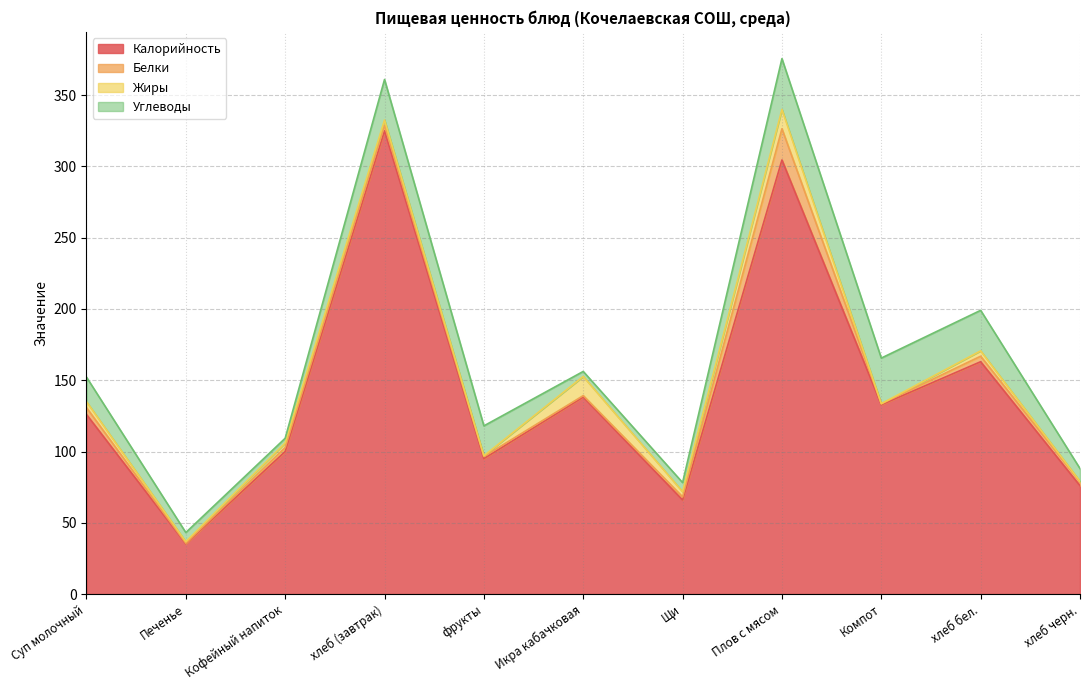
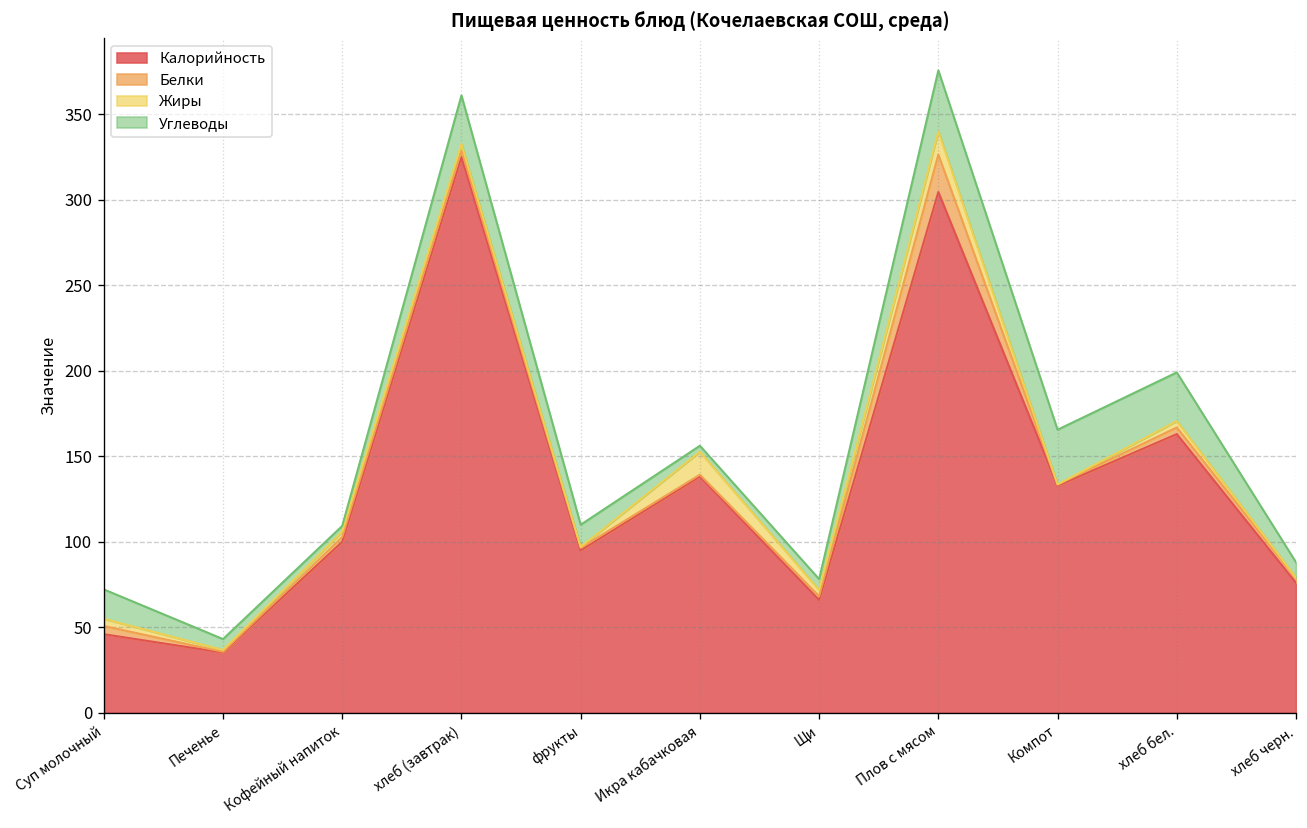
Калорийность, Суп молочный: 126 -> 46
Углеводы, фрукты: 21 -> 13
